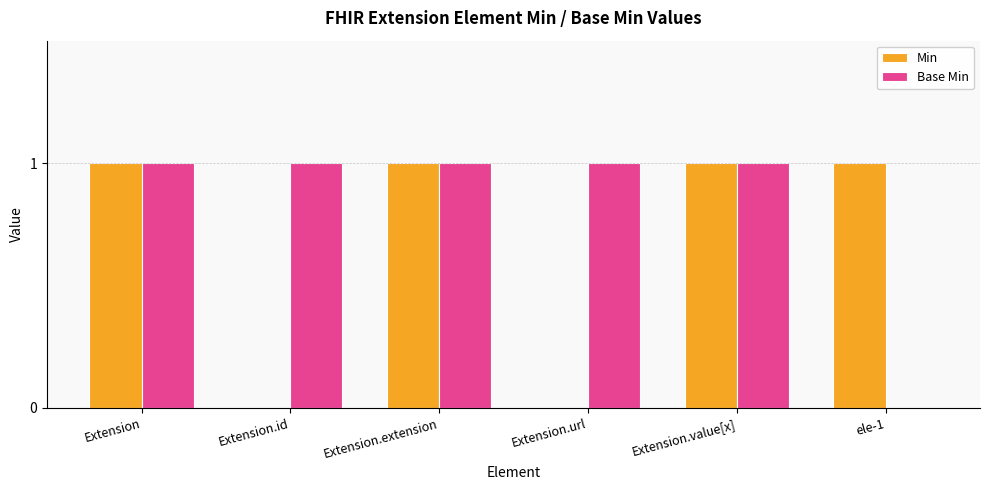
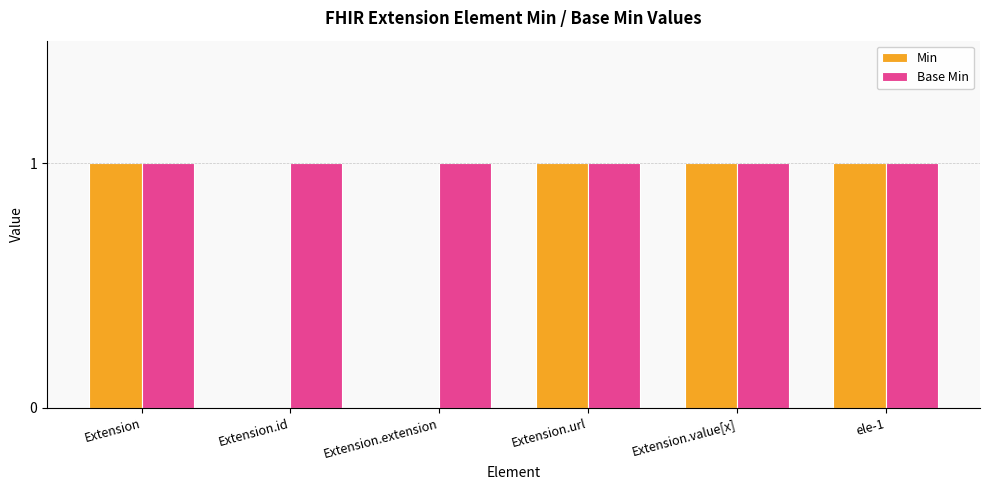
Min, Extension.extension: 1 -> 0
Min, Extension.url: 0 -> 1
Base Min, ele-1: 0 -> 1
